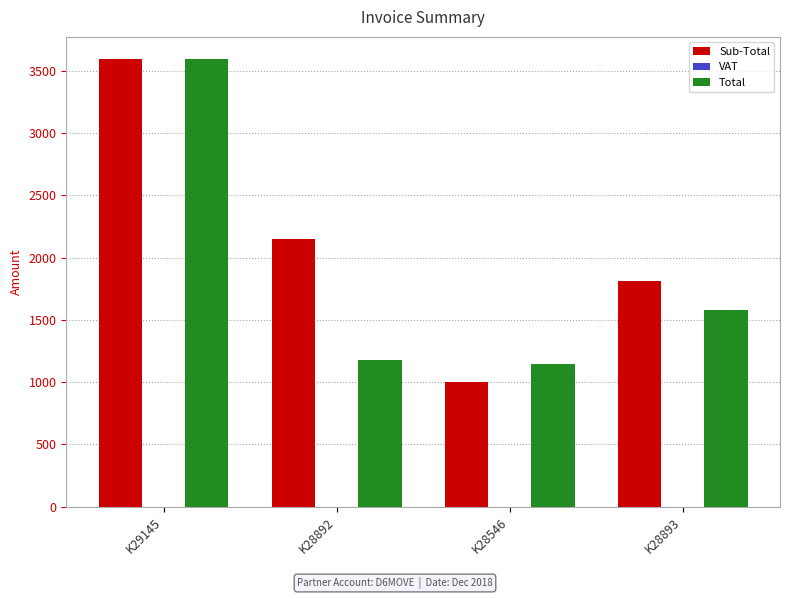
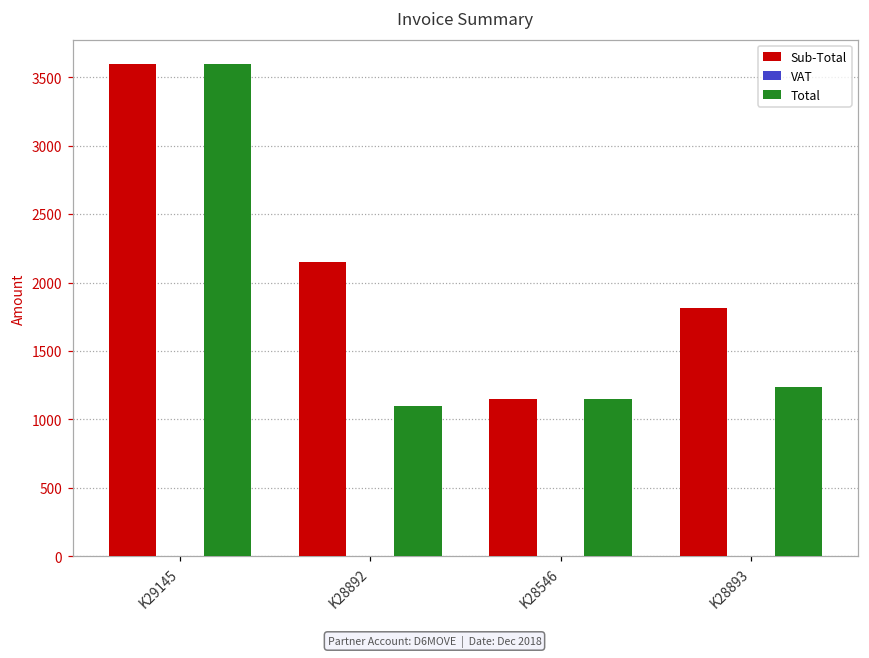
Total, K28892: 1180 -> 1100
Sub-Total, K28546: 1000 -> 1150
Total, K28893: 1580 -> 1230
